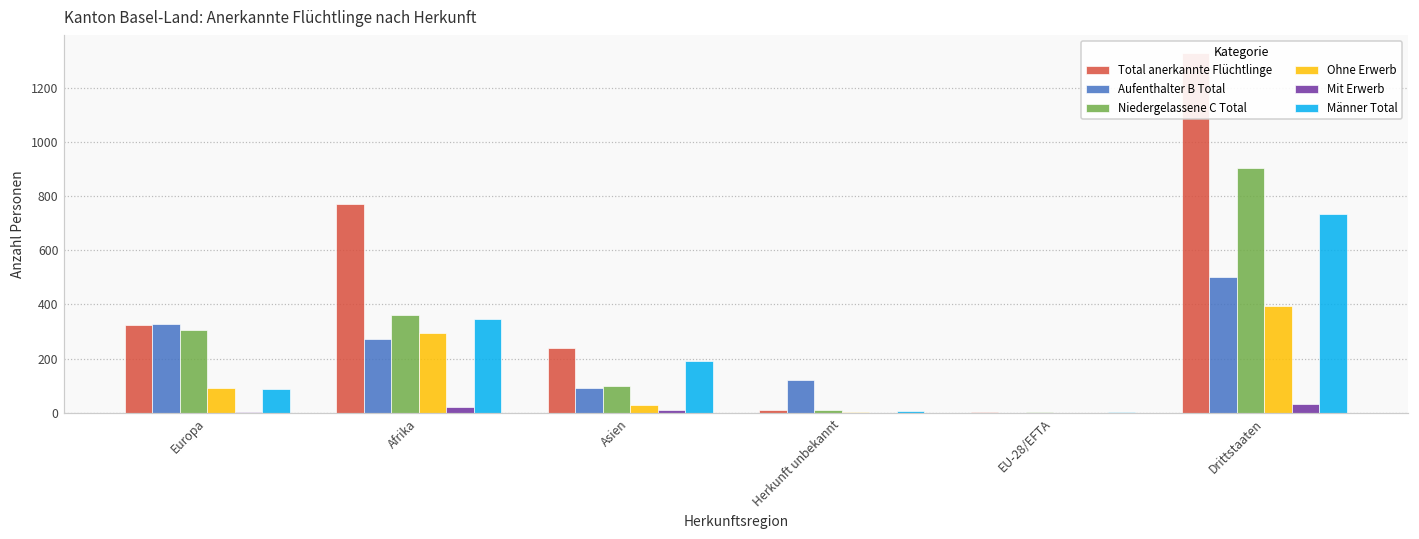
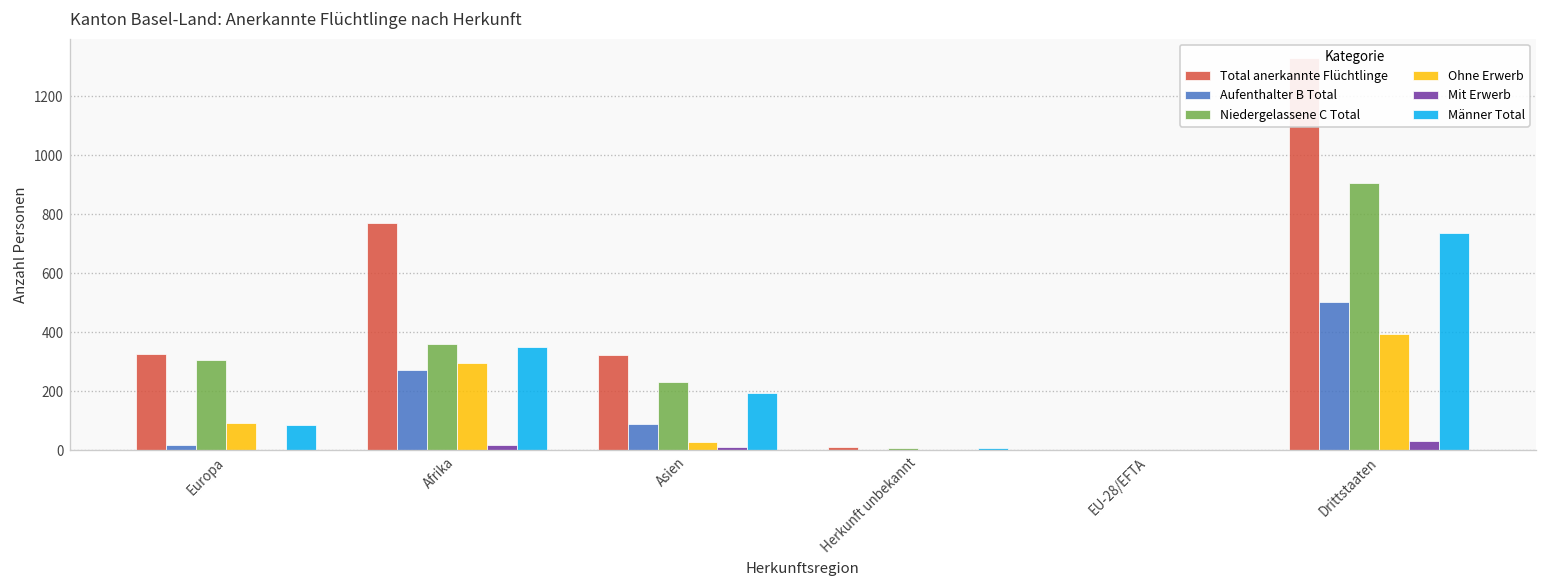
Aufenthalter B Total, Europa: 330 -> 20
Total anerkannte Flüchtlinge, Asien: 240 -> 320
Niedergelassene C Total, Asien: 100 -> 230
Aufenthalter B Total, Herkunft unbekannt: 120 -> 0
